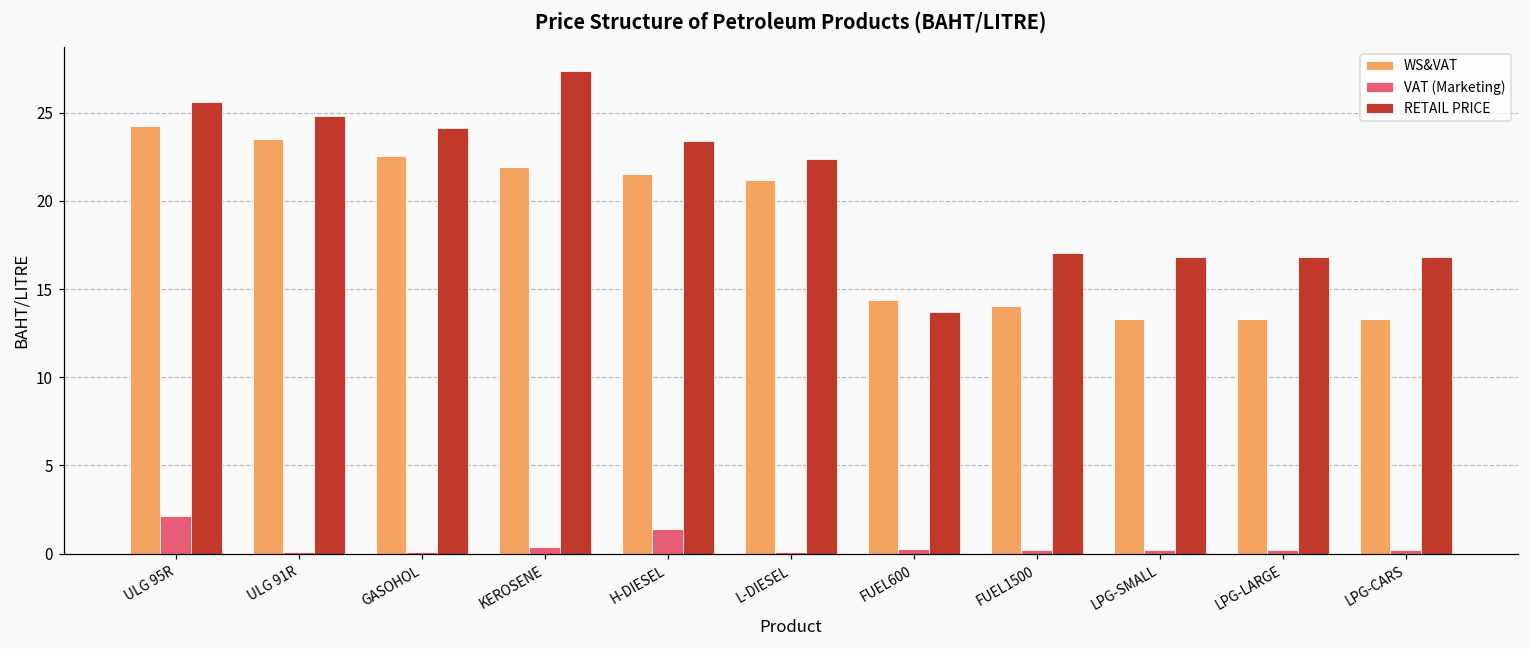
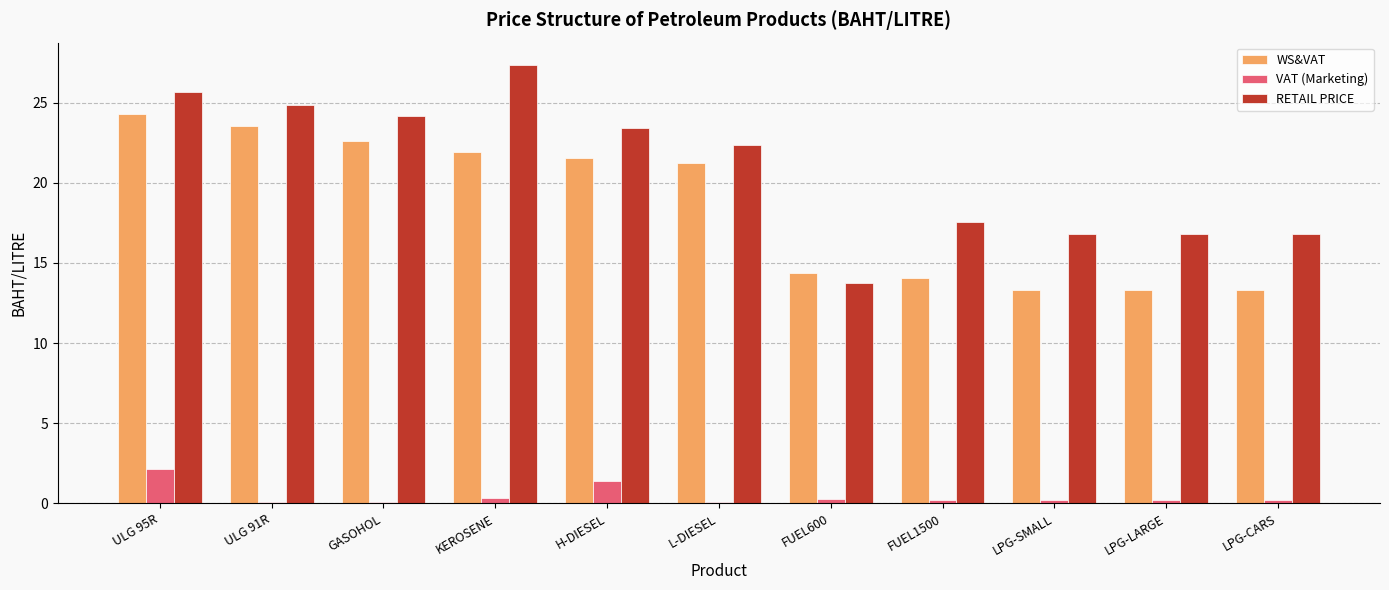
RETAIL PRICE, FUEL1500: 17.1 -> 17.6
